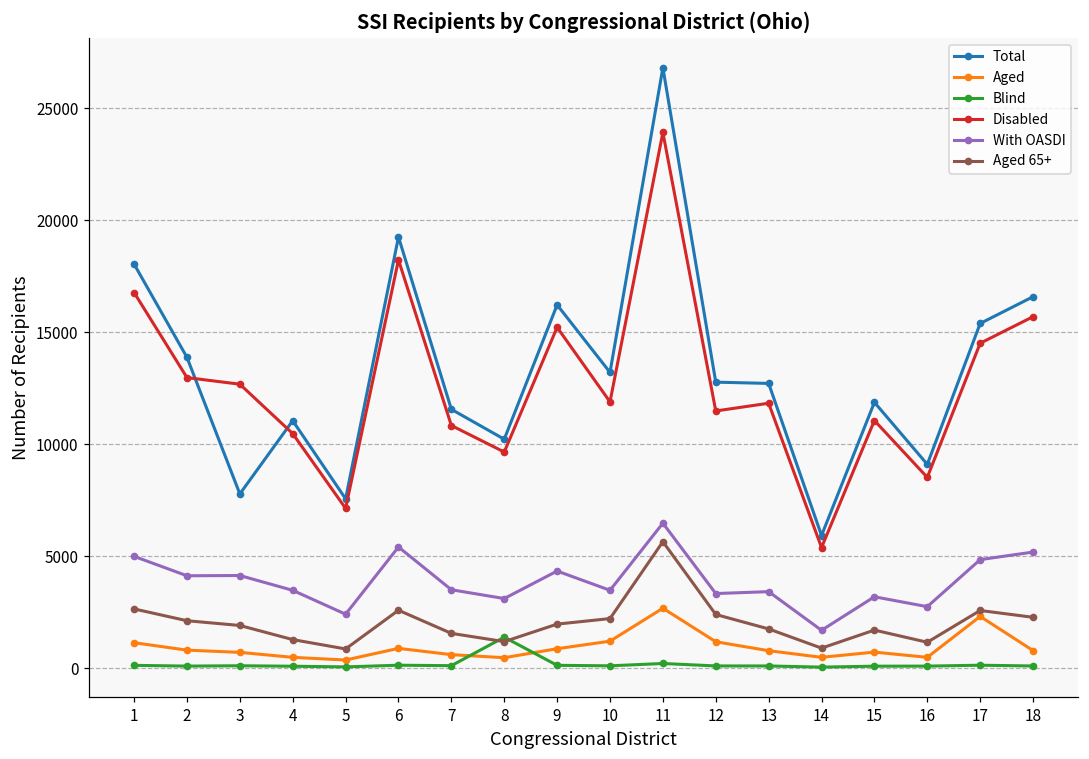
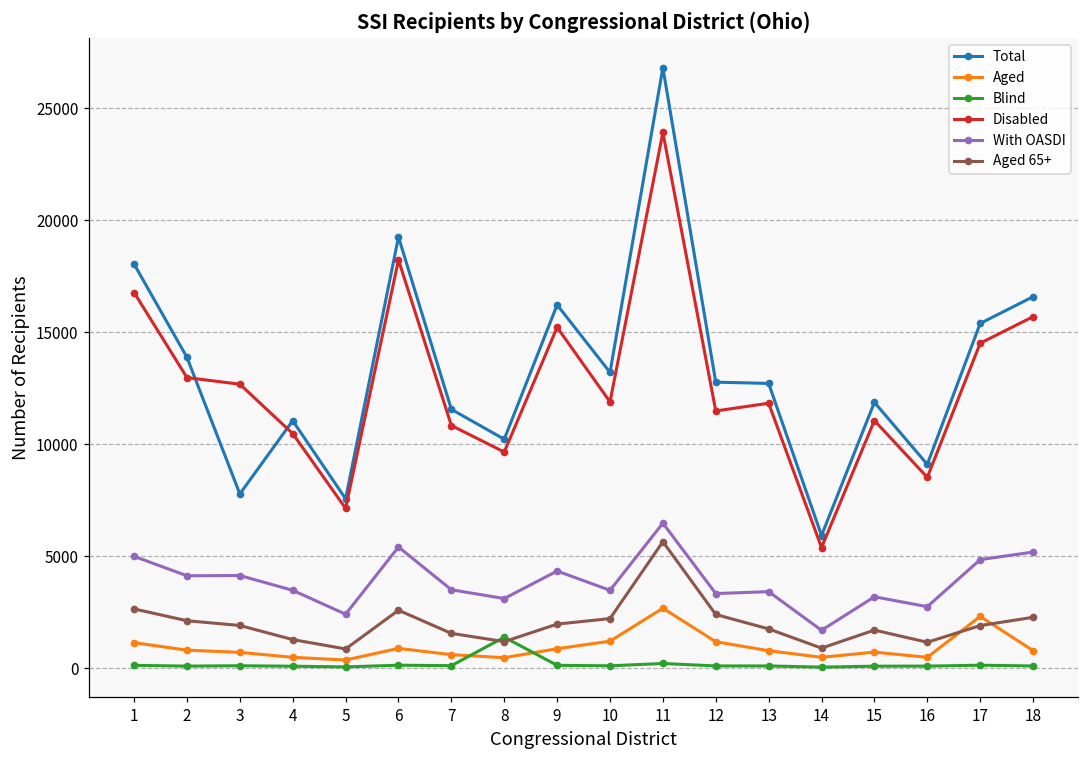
Aged 65+, 17: 2600 -> 1900
